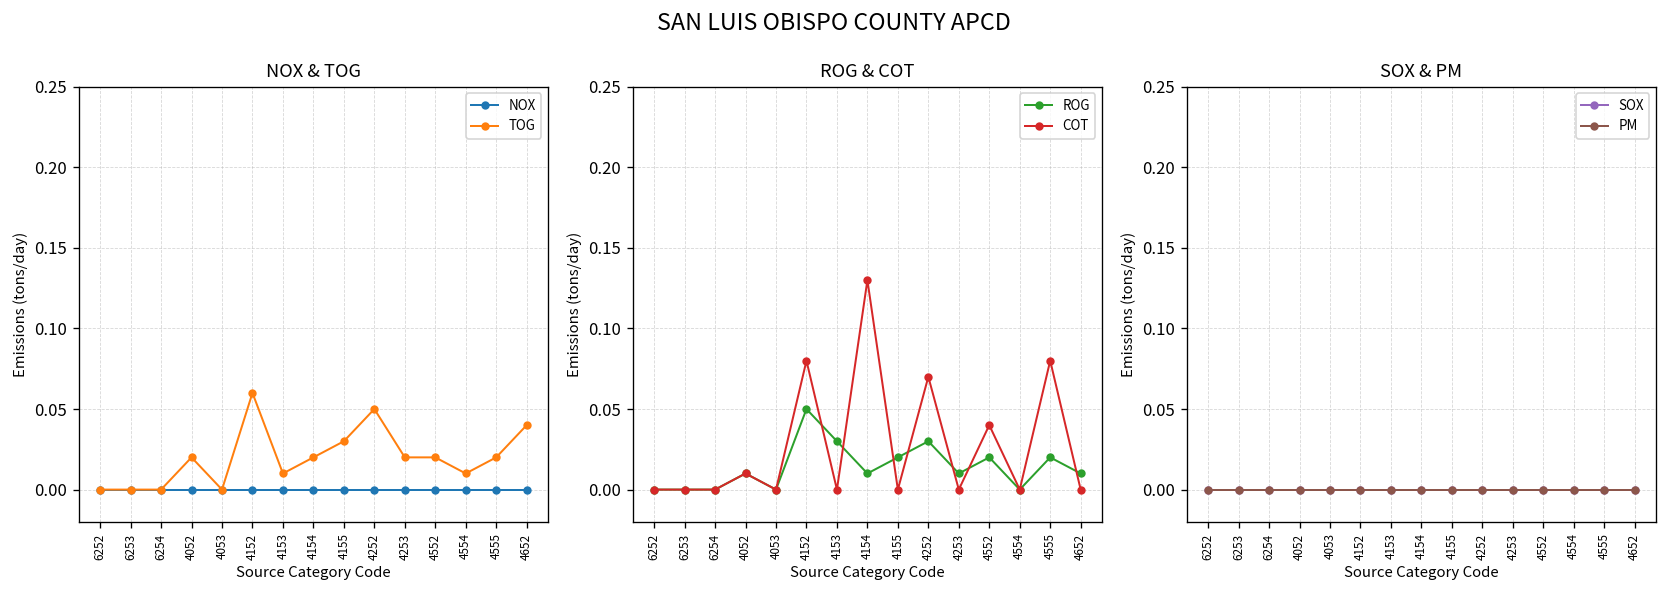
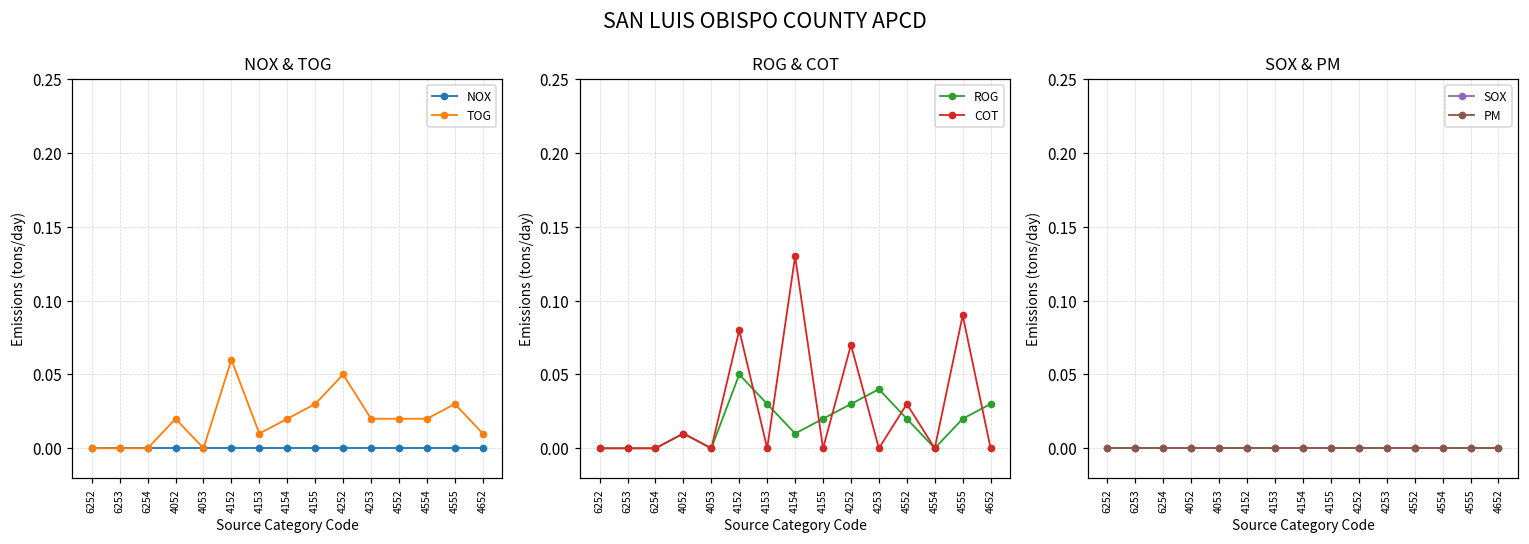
NOX & TOG, TOG, 4554: 0.01 -> 0.02
NOX & TOG, TOG, 4555: 0.02 -> 0.03
NOX & TOG, TOG, 4652: 0.04 -> 0.01
ROG & COT, ROG, 4253: 0.01 -> 0.04
ROG & COT, COT, 4552: 0.04 -> 0.03
ROG & COT, COT, 4555: 0.08 -> 0.09
ROG & COT, ROG, 4652: 0.01 -> 0.03
